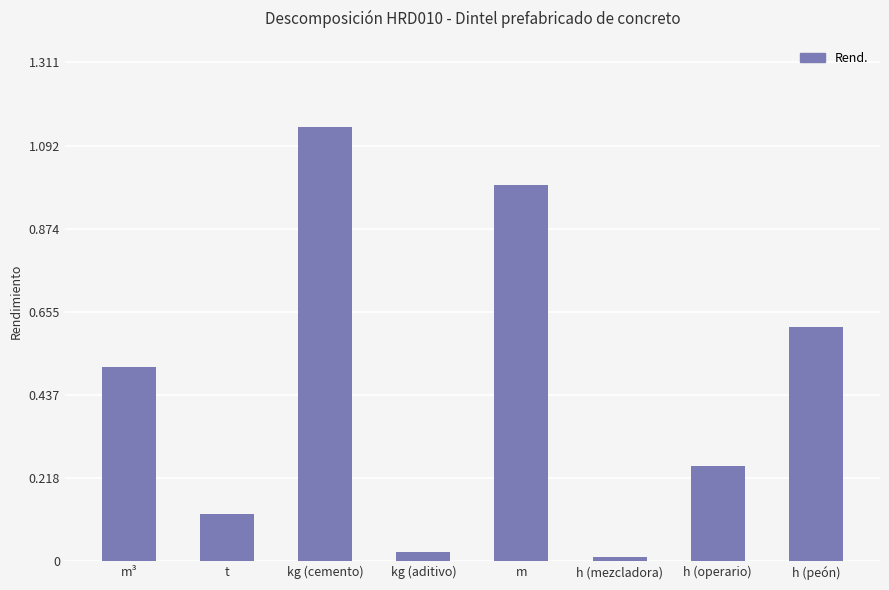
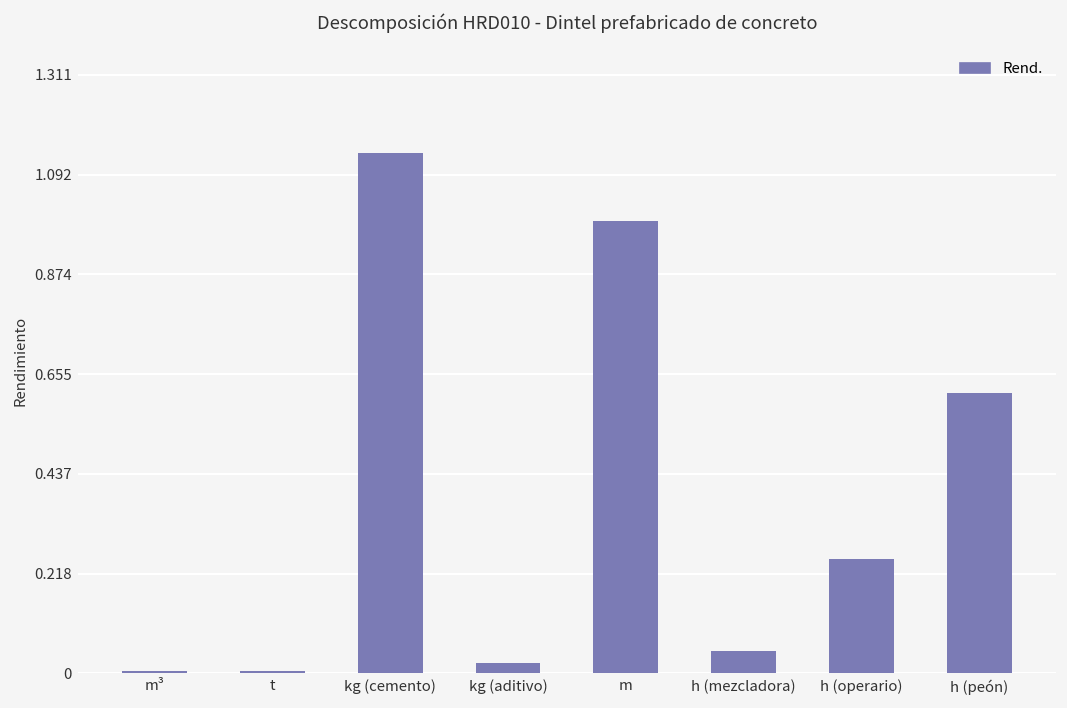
m³: 0.51 -> 0.01
t: 0.13 -> 0.01
h (mezcladora): 0.01 -> 0.05
